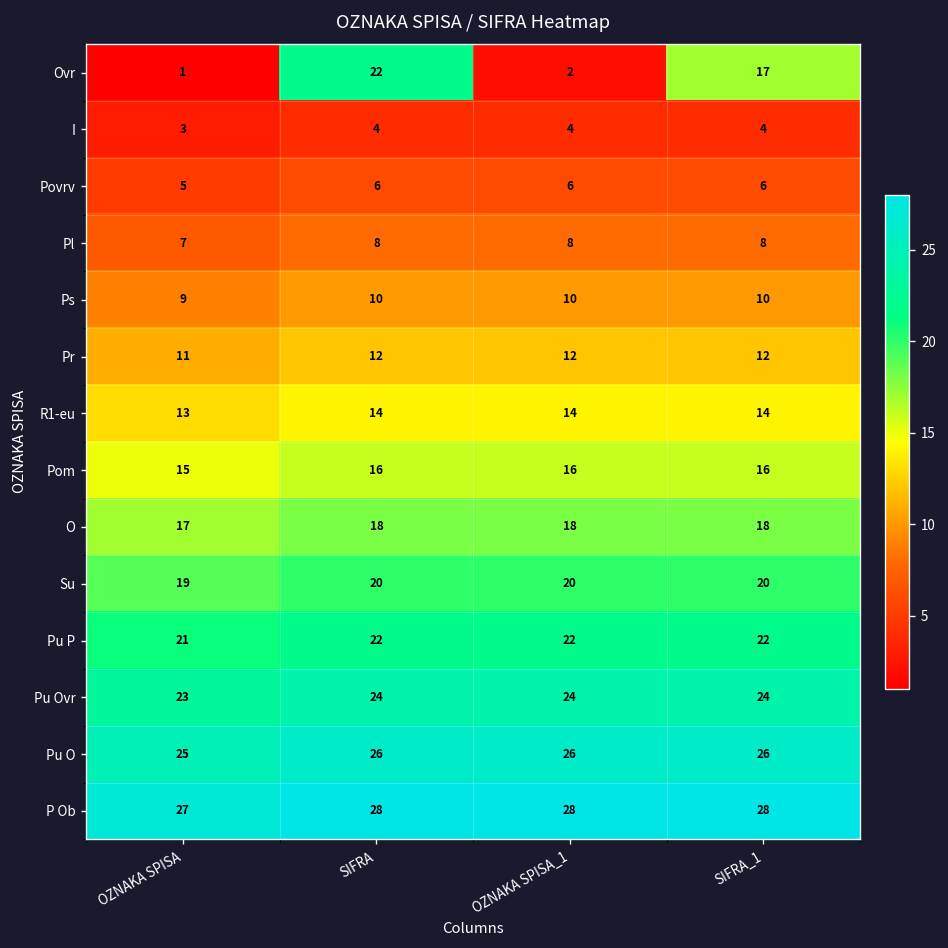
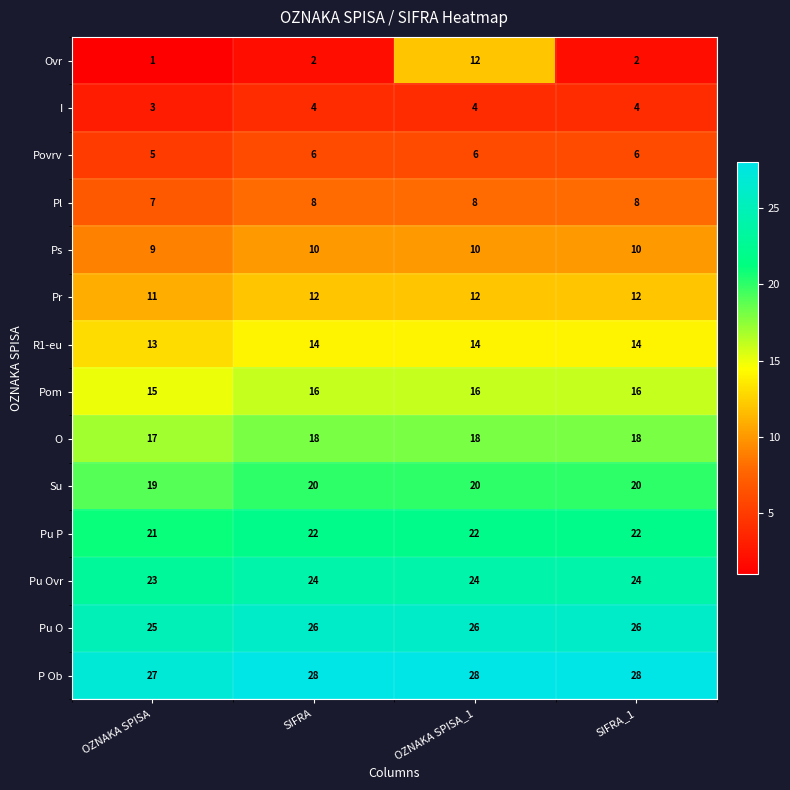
Ovr, SIFRA: 22 -> 2
Ovr, OZNAKA SPISA_1: 2 -> 12
Ovr, SIFRA_1: 17 -> 2
